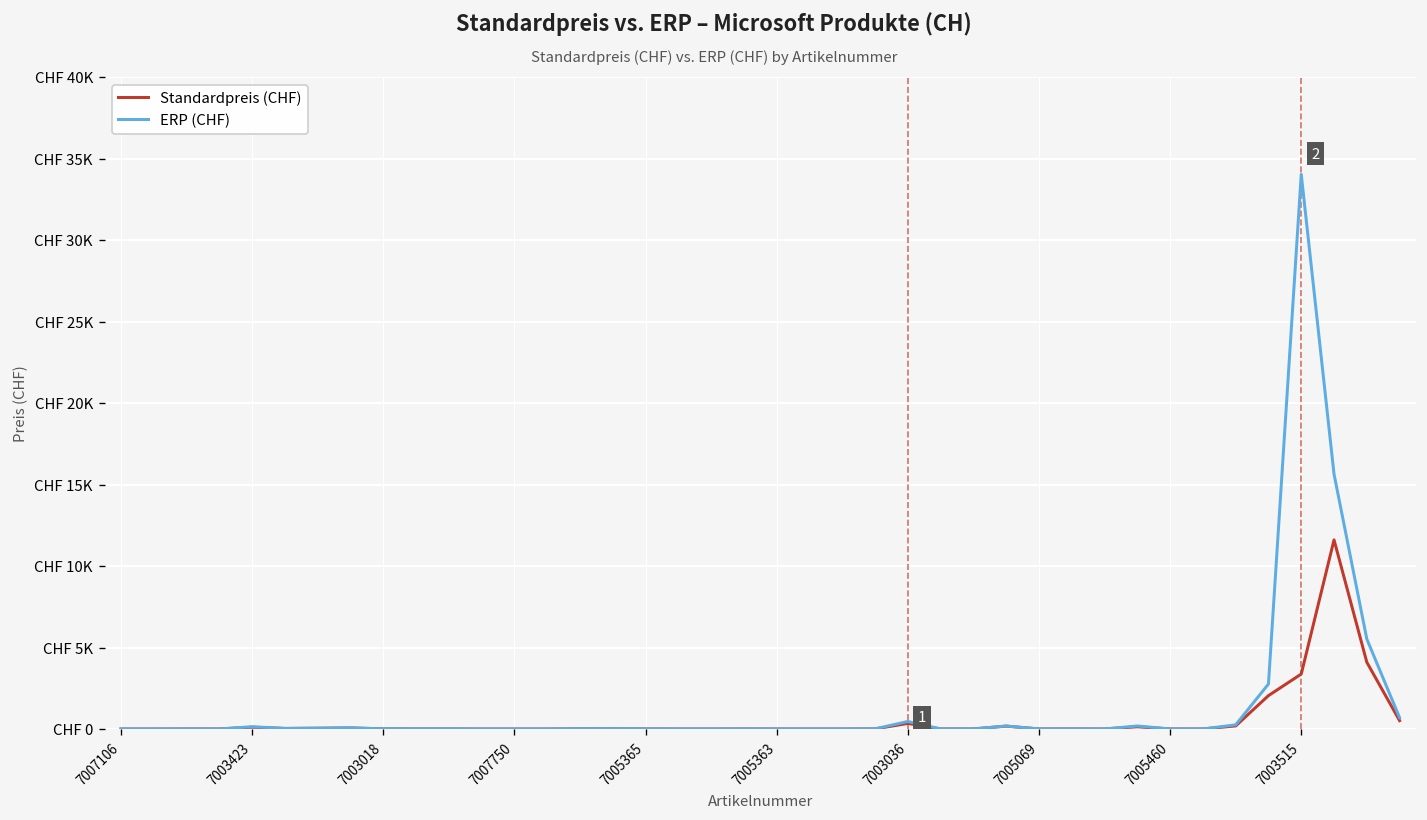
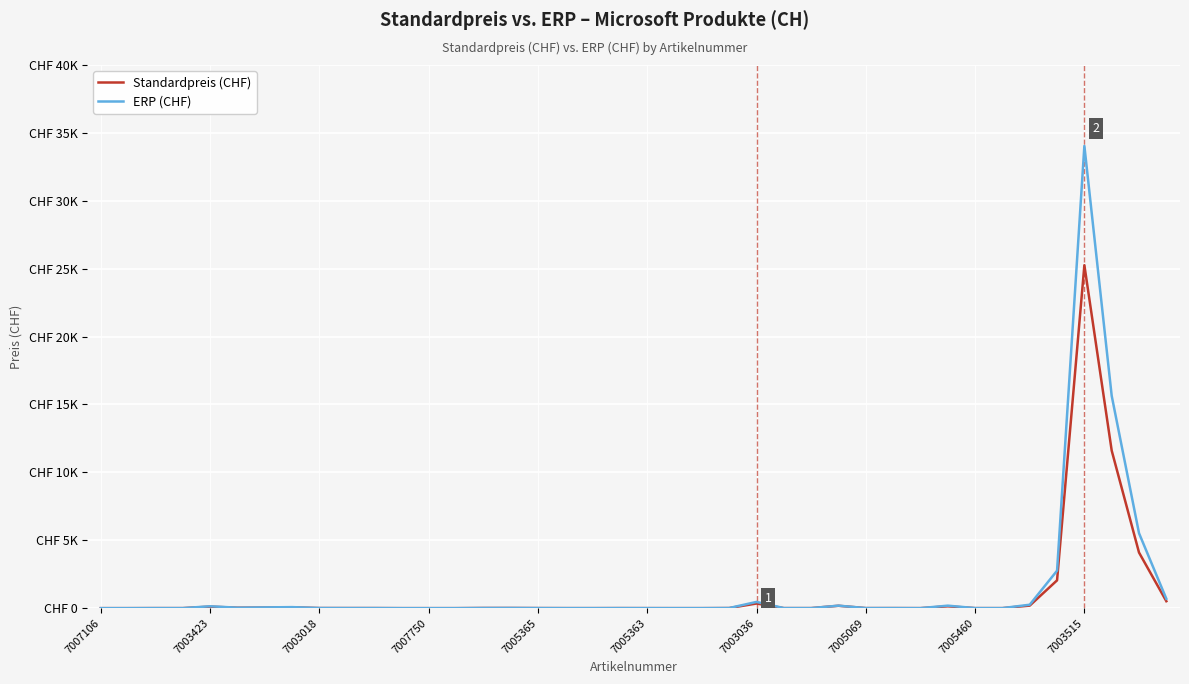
Standardpreis (CHF), 7003515: CHF 3400 -> CHF 25300
